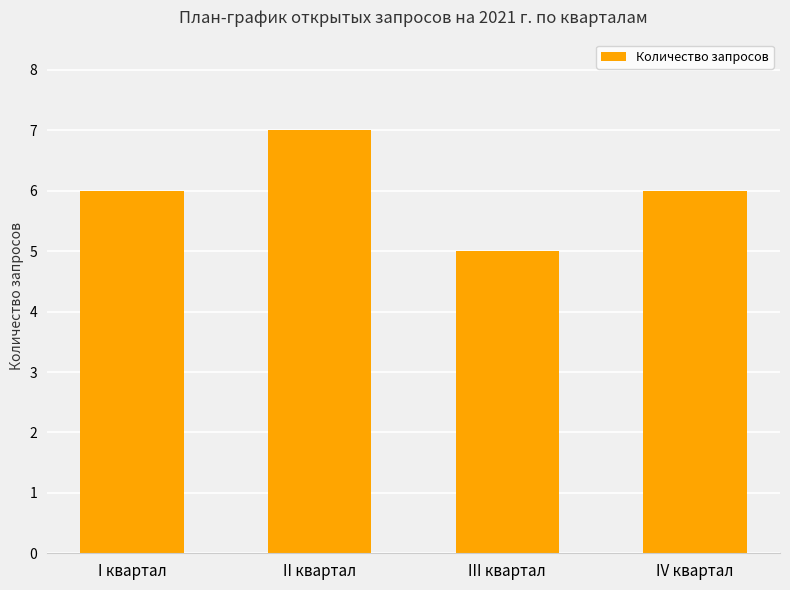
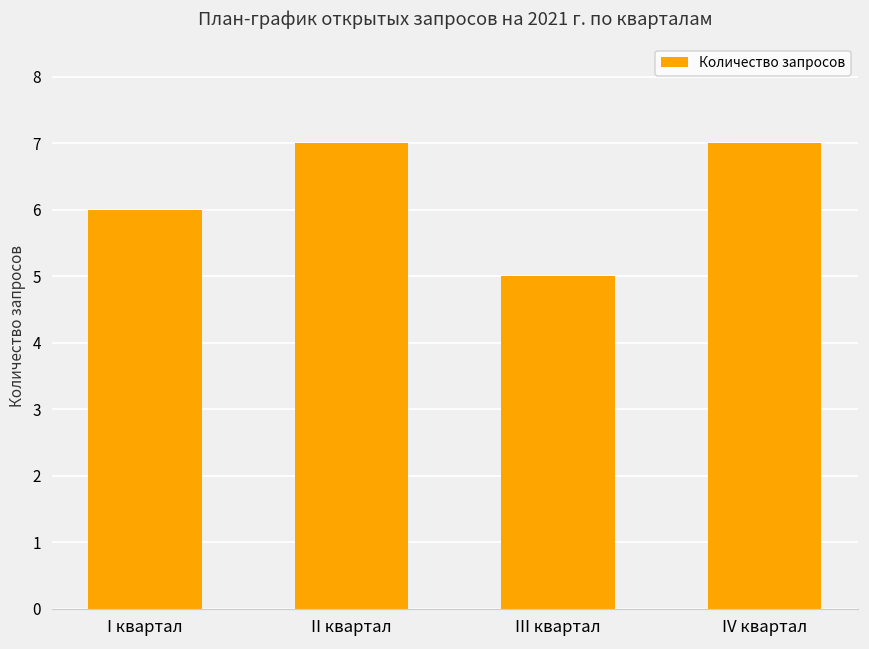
IV квартал: 6 -> 7
